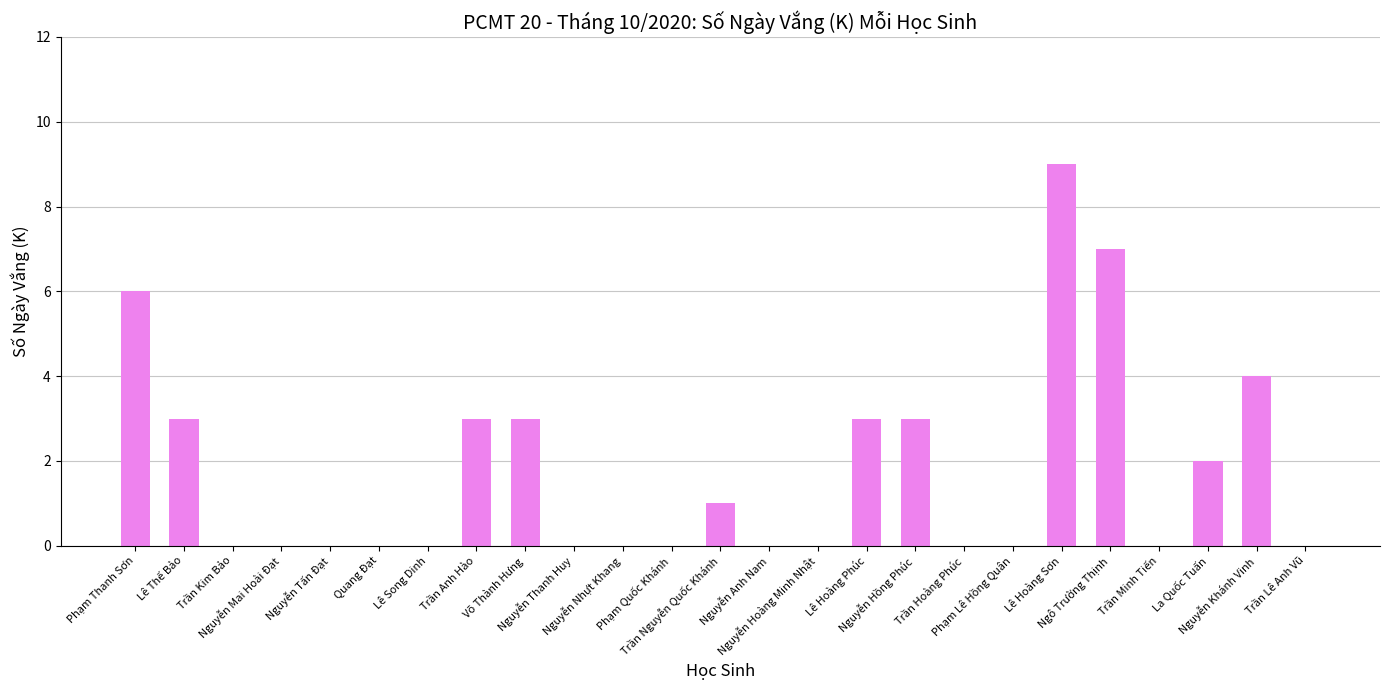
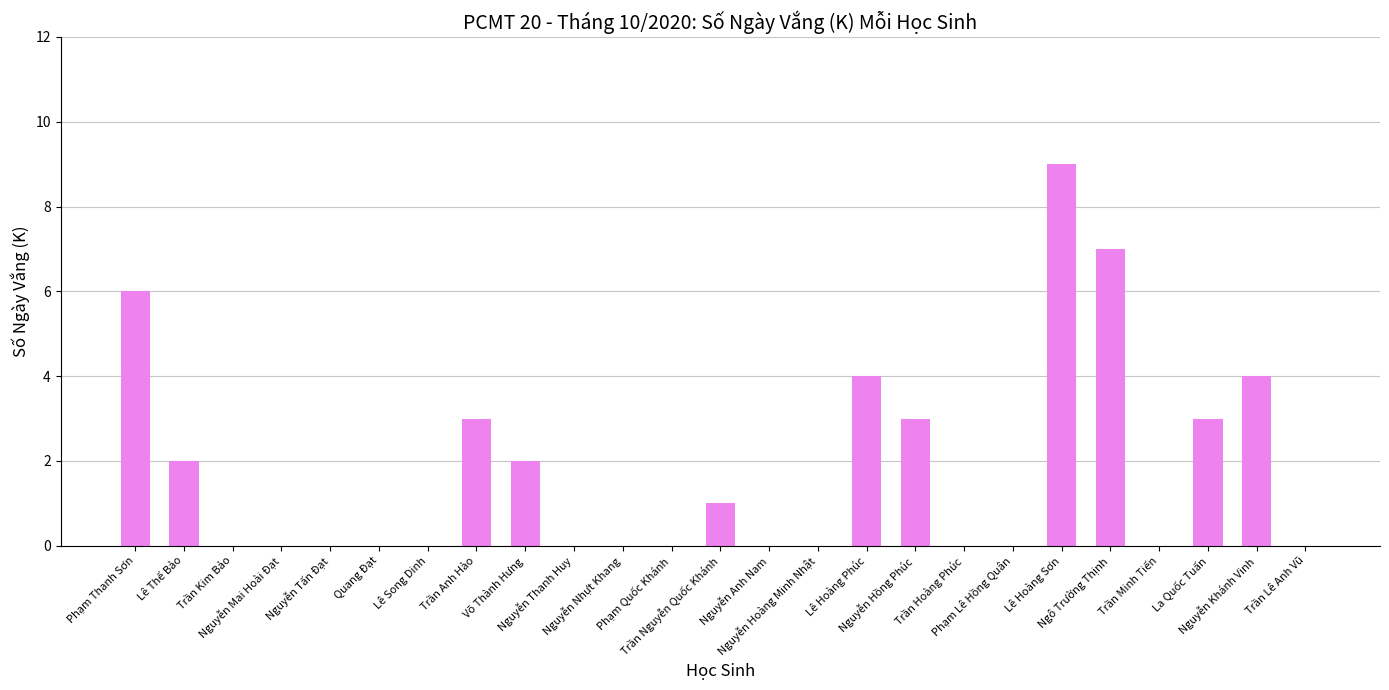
Lê Thế Bảo: 3 -> 2
Võ Thành Hưng: 3 -> 2
Lê Hoàng Phúc: 3 -> 4
La Quốc Tuấn: 2 -> 3
